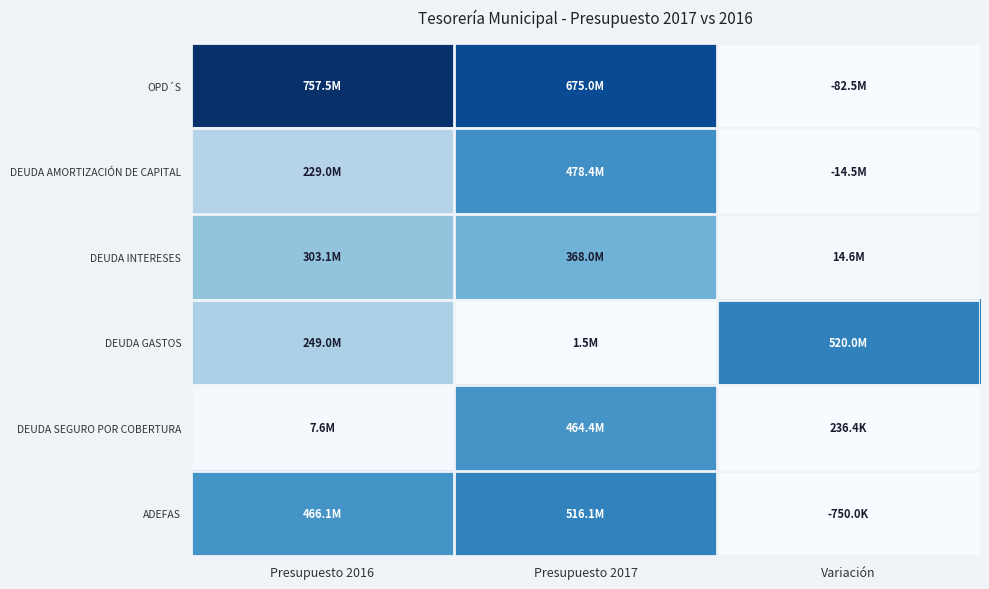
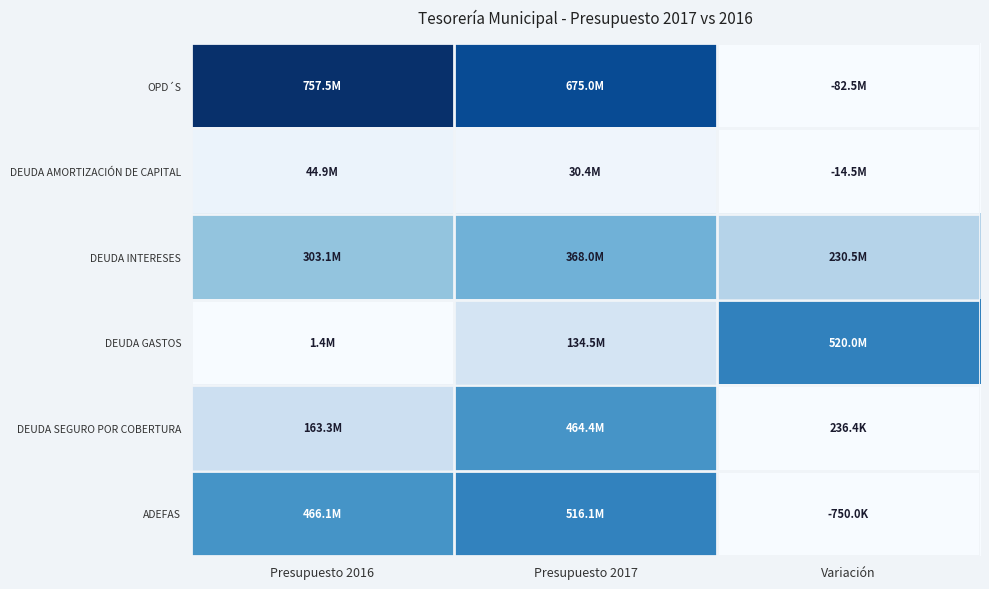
DEUDA AMORTIZACIÓN DE CAPITAL, Presupuesto 2016: 229.0M -> 44.9M
DEUDA AMORTIZACIÓN DE CAPITAL, Presupuesto 2017: 478.4M -> 30.4M
DEUDA INTERESES, Variación: 14.6M -> 230.5M
DEUDA GASTOS, Presupuesto 2016: 249.0M -> 1.4M
DEUDA GASTOS, Presupuesto 2017: 1.5M -> 134.5M
DEUDA SEGURO POR COBERTURA, Presupuesto 2016: 7.6M -> 163.3M
